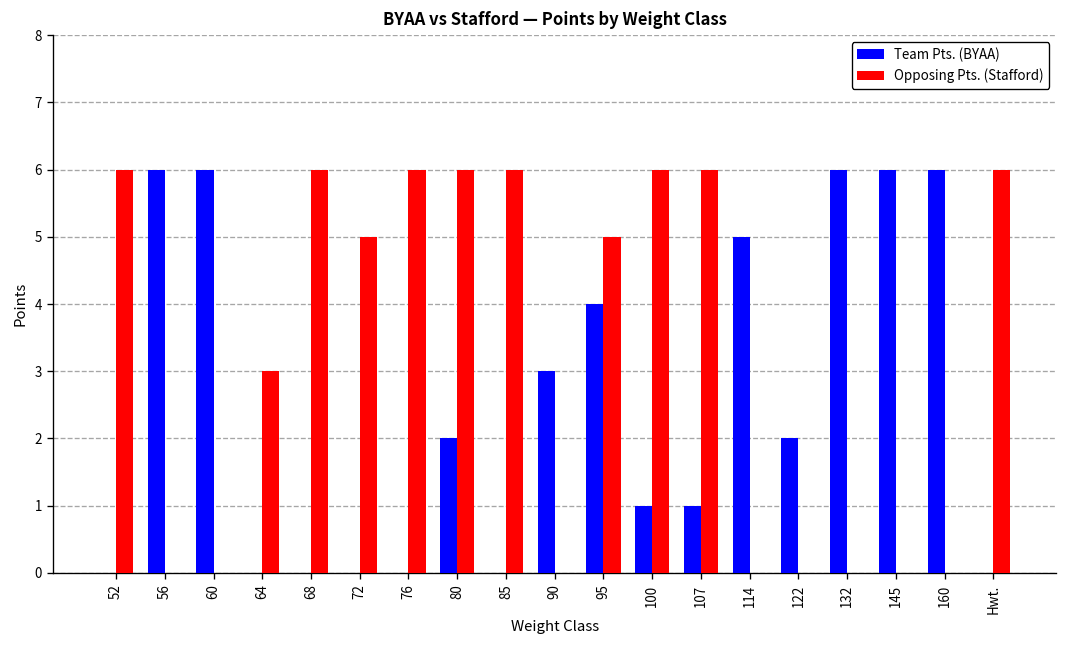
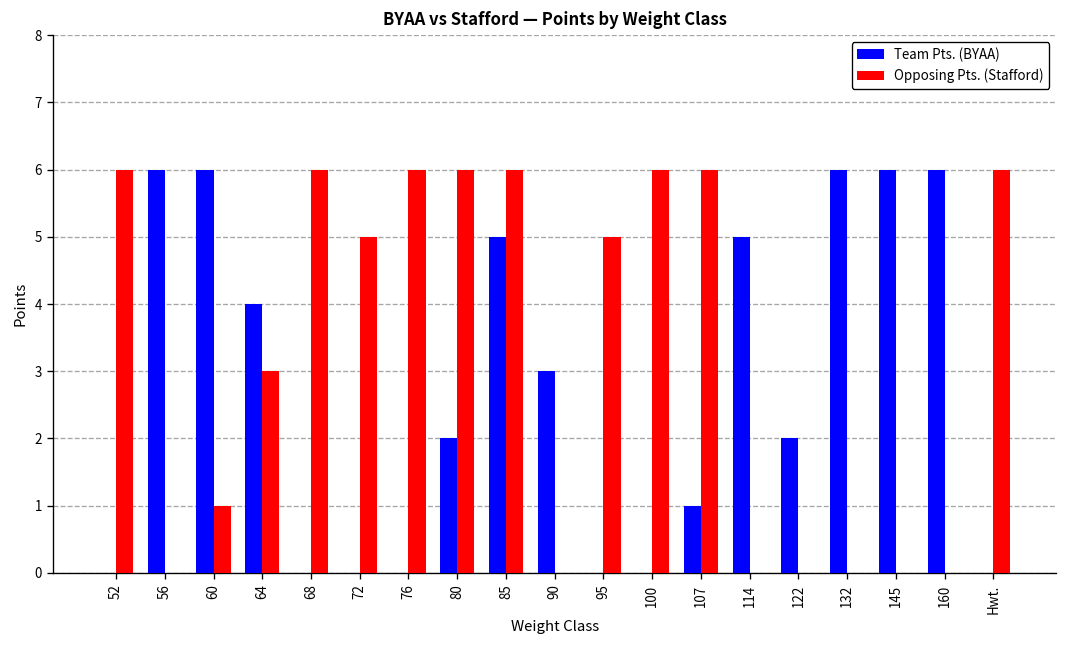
Opposing Pts. (Stafford), 60: 0 -> 1
Team Pts. (BYAA), 64: 0 -> 4
Team Pts. (BYAA), 85: 0 -> 5
Team Pts. (BYAA), 95: 4 -> 0
Team Pts. (BYAA), 100: 1 -> 0
